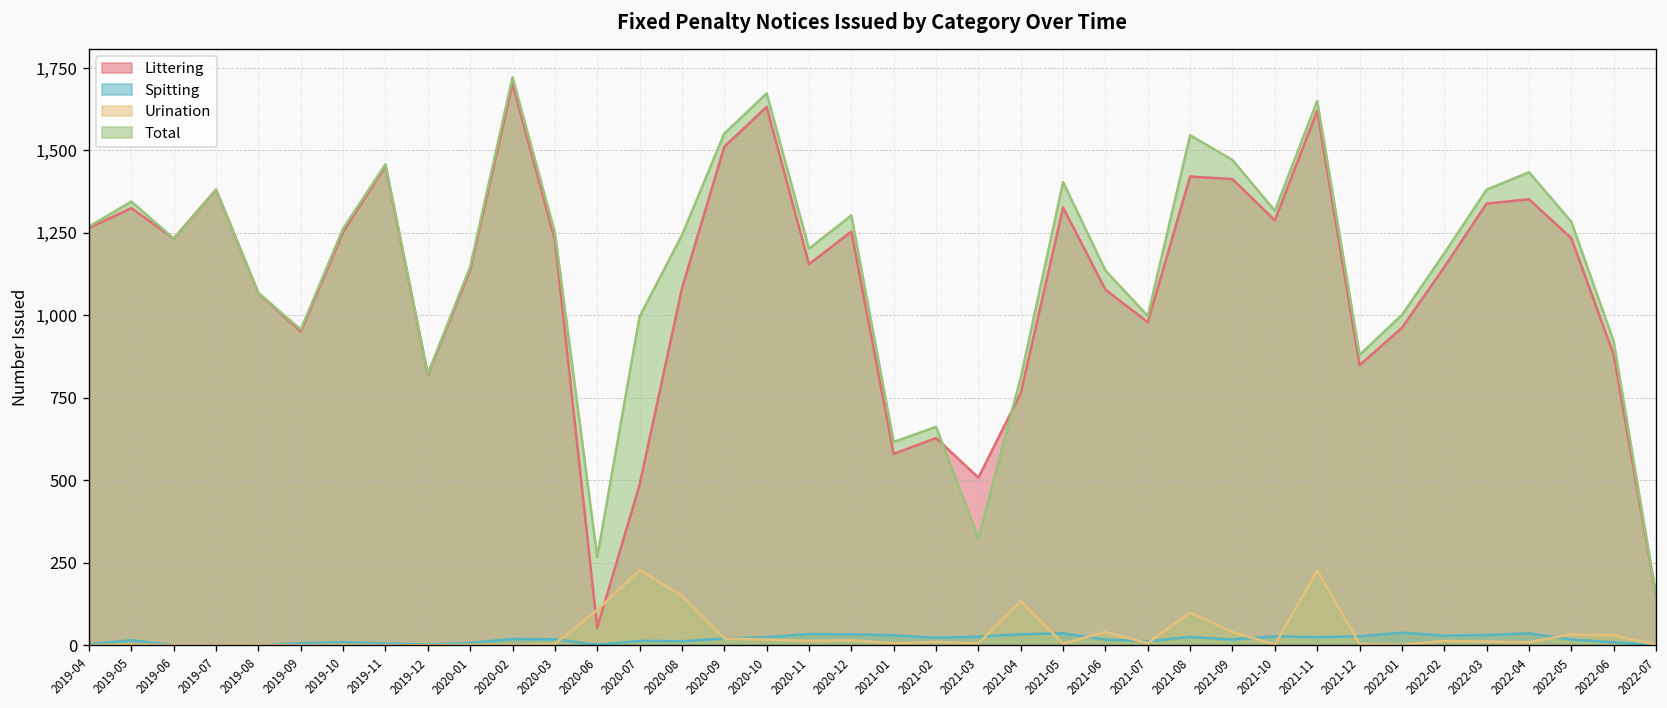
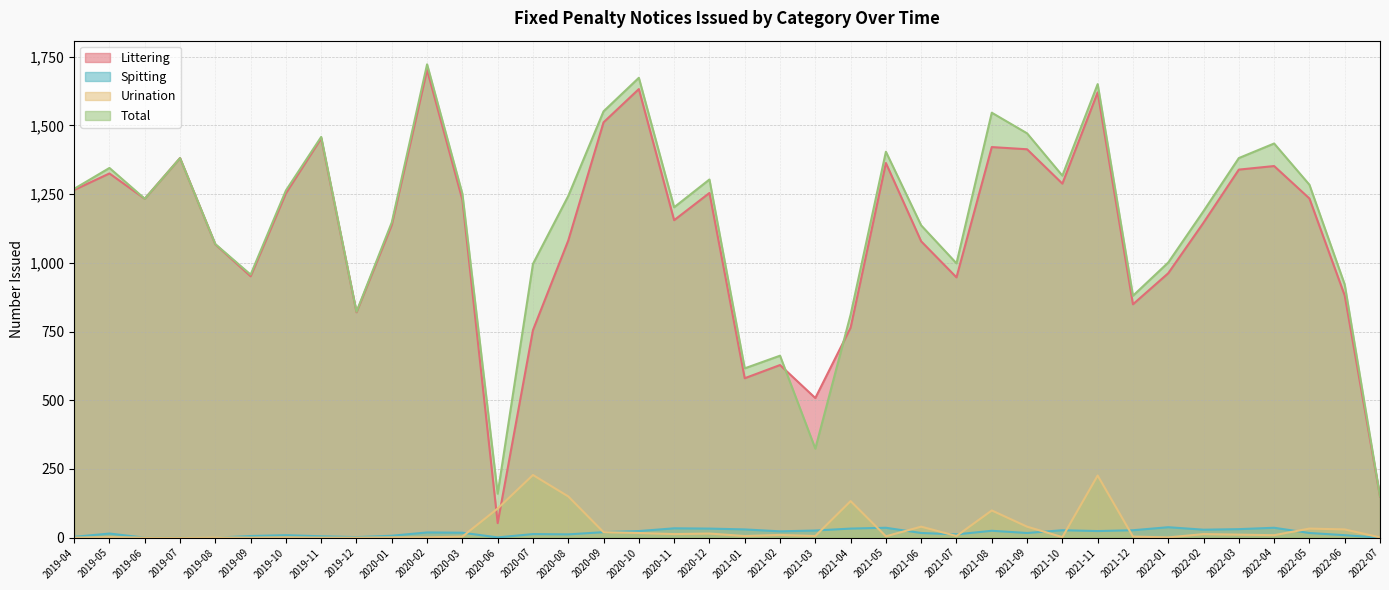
Total, 2020-06: 270 -> 160
Littering, 2020-07: 490 -> 760
Littering, 2021-05: 1,330 -> 1,360
Littering, 2021-07: 980 -> 950
